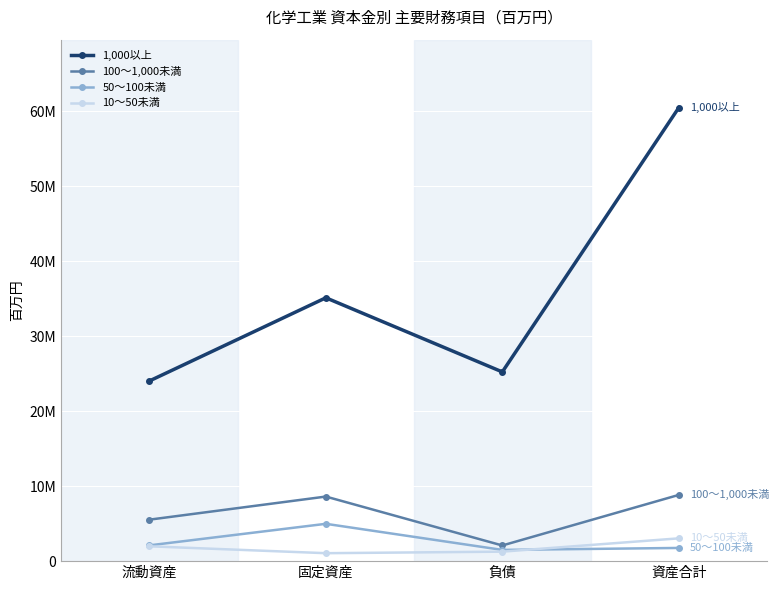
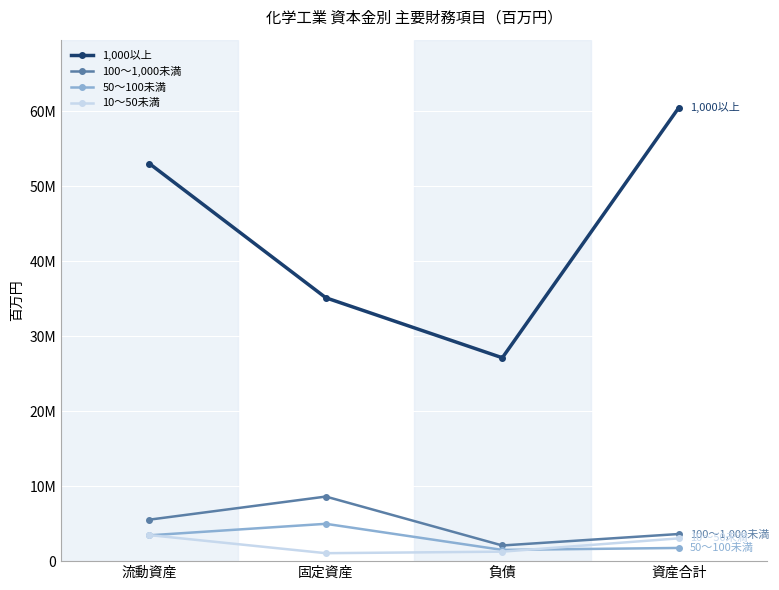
1,000以上, 流動資産: 24000000 -> 53000000
50～100未満, 流動資産: 2000000 -> 3000000
10～50未満, 流動資産: 2000000 -> 3000000
1,000以上, 負債: 25000000 -> 27000000
100～1,000未満, 資産合計: 9000000 -> 4000000
